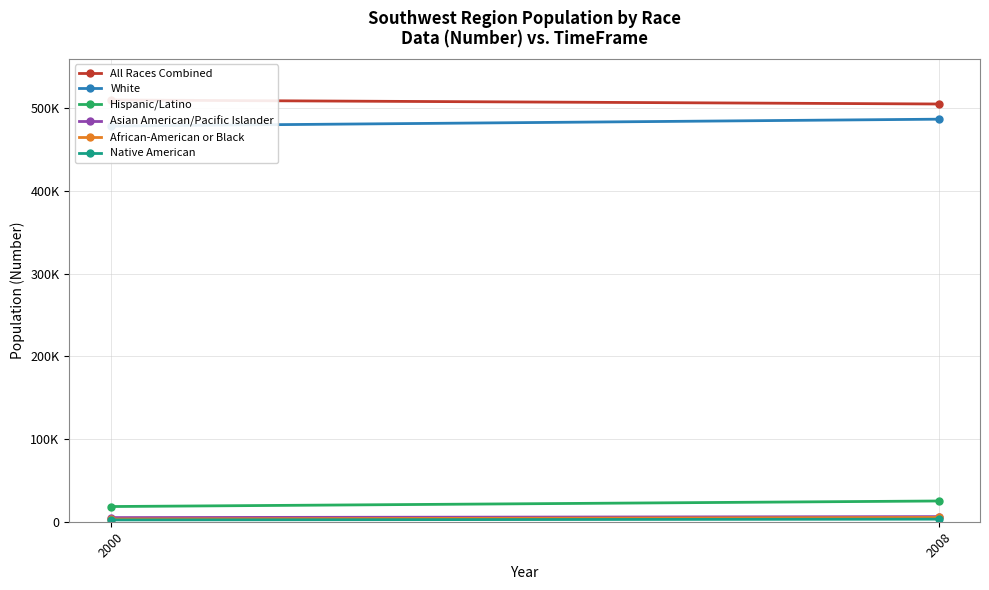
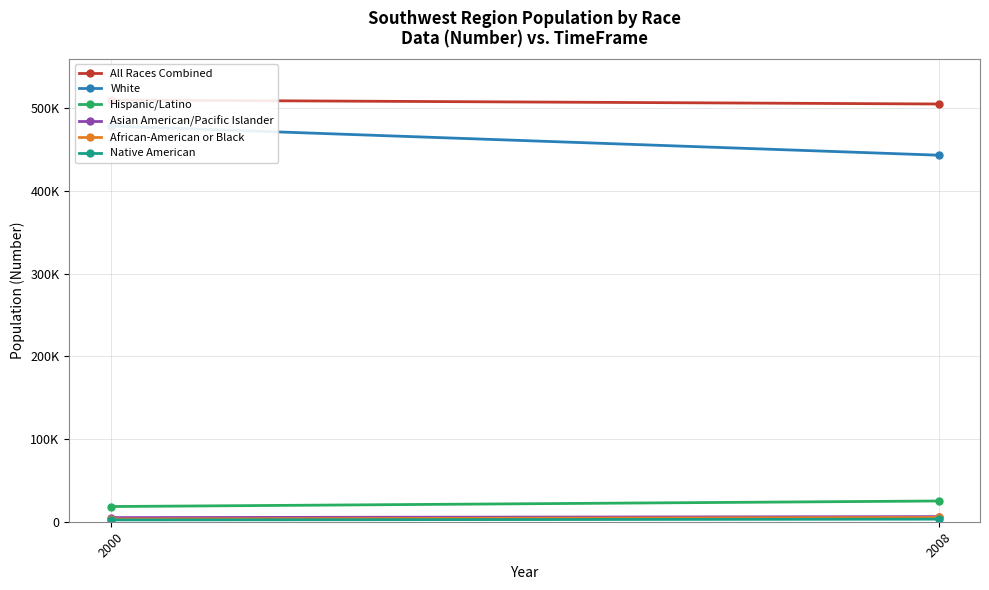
White, 2008: 490000 -> 440000
